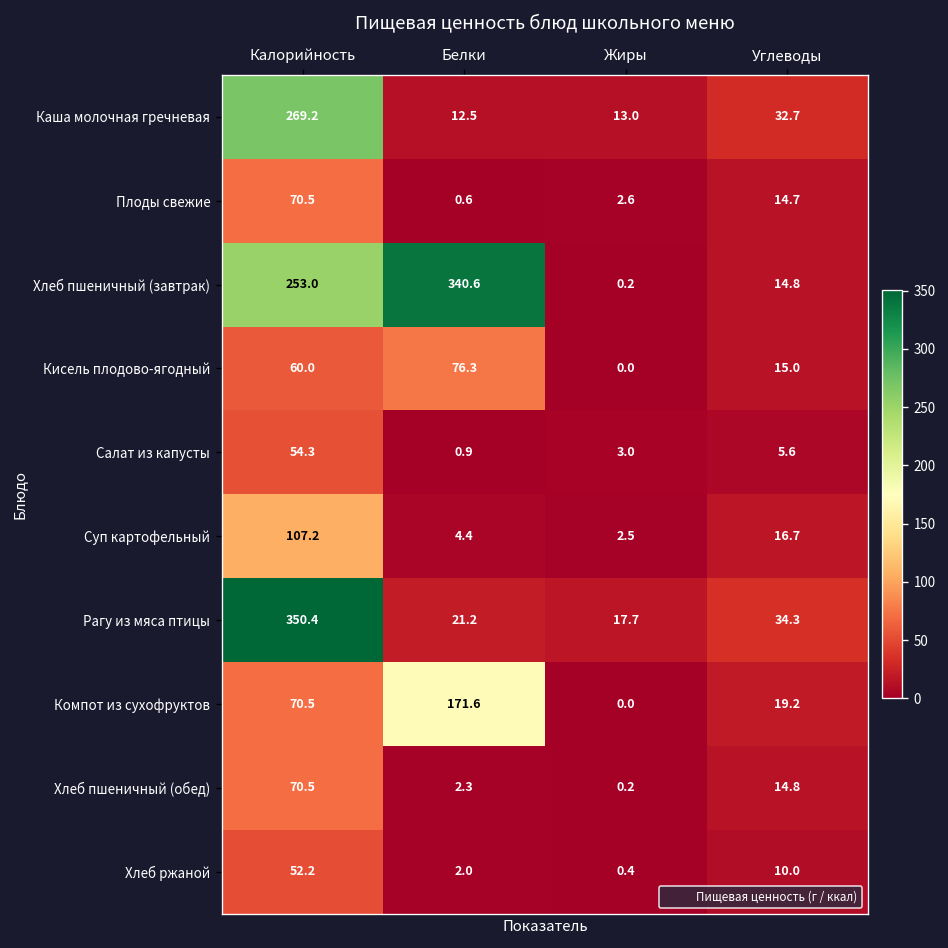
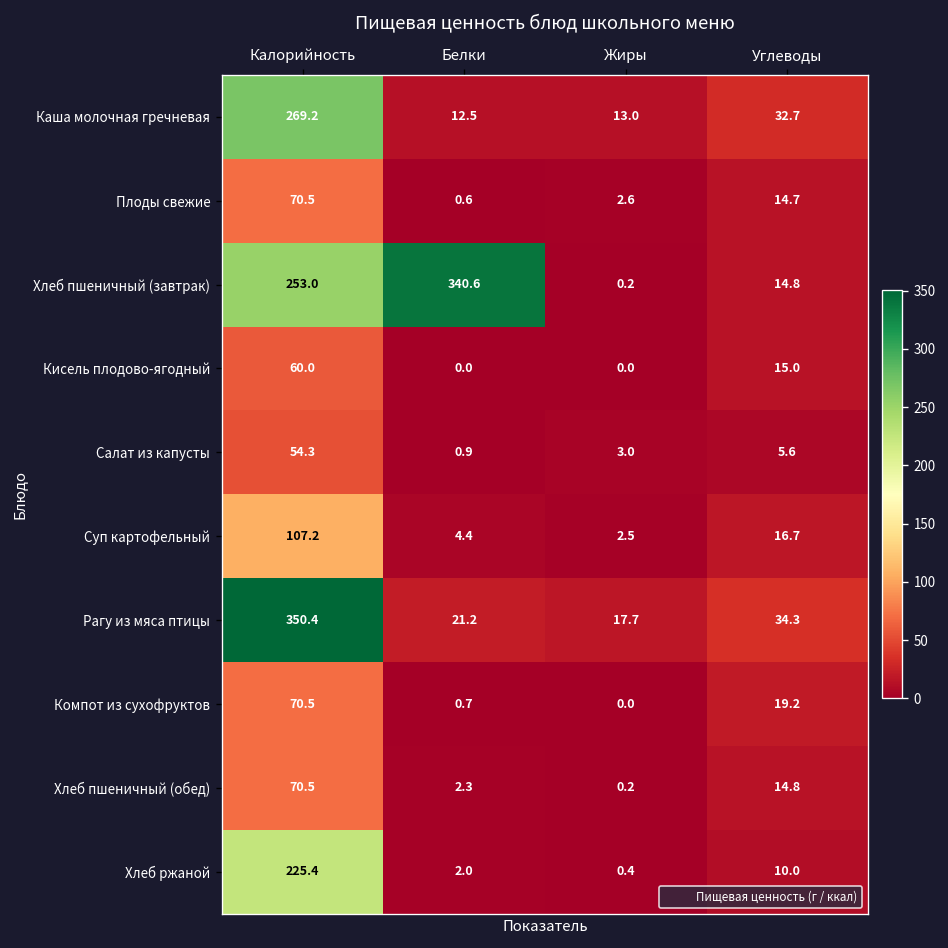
Кисель плодово-ягодный, Белки: 76.3 -> 0.0
Компот из сухофруктов, Белки: 171.6 -> 0.7
Хлеб ржаной, Калорийность: 52.2 -> 225.4
